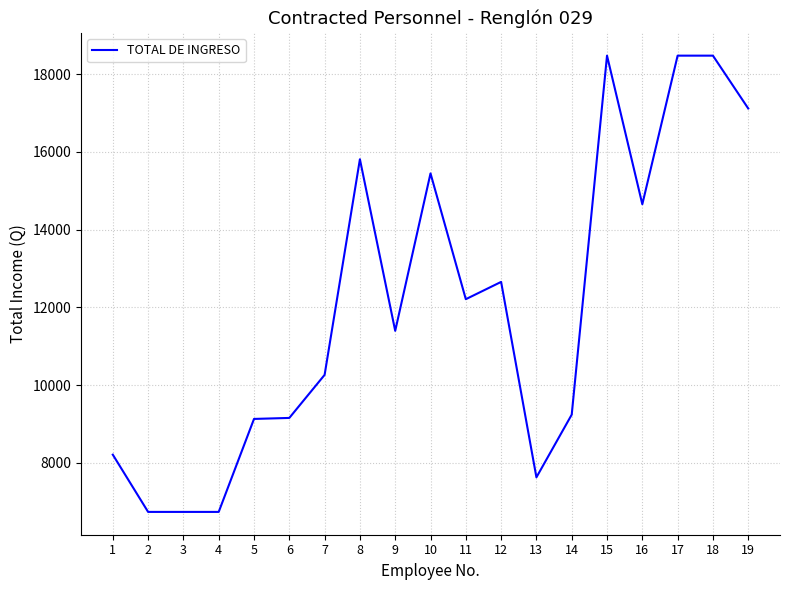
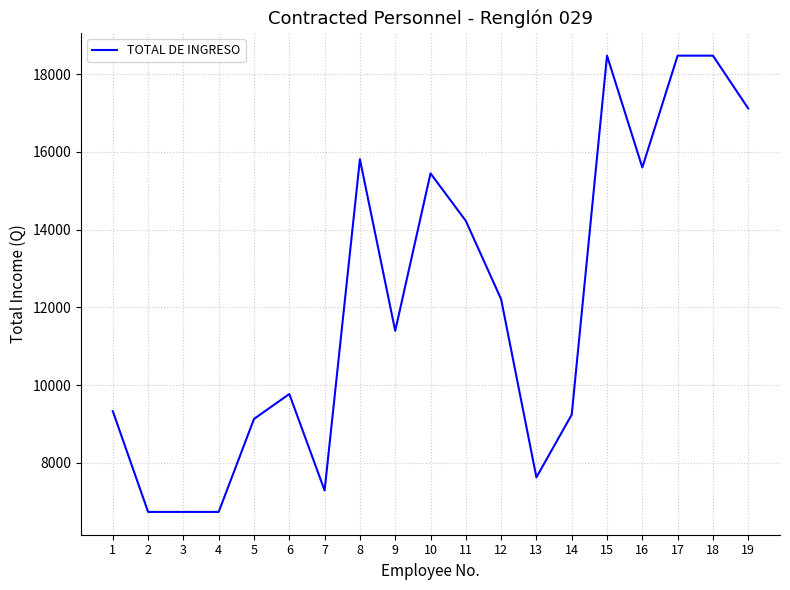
1: 8200 -> 9300
6: 9200 -> 9800
7: 10300 -> 7300
11: 12200 -> 14200
12: 12700 -> 12200
16: 14700 -> 15600
